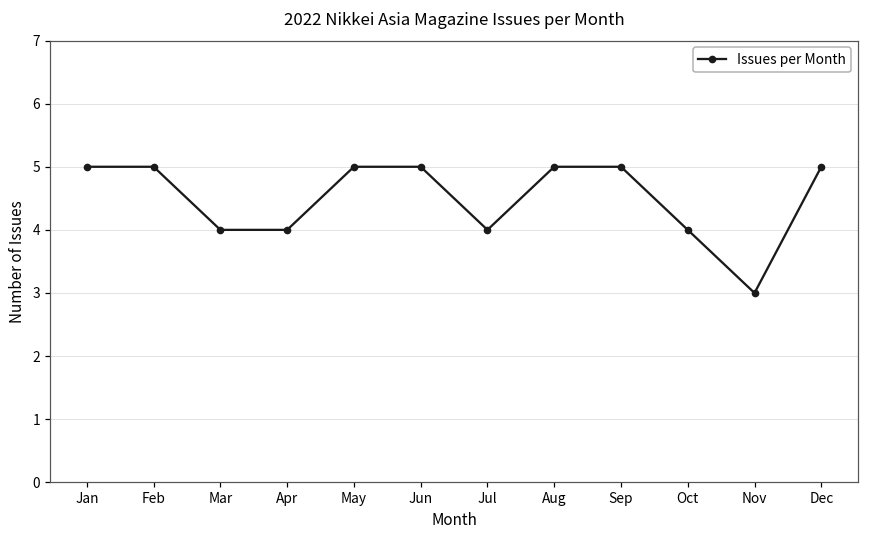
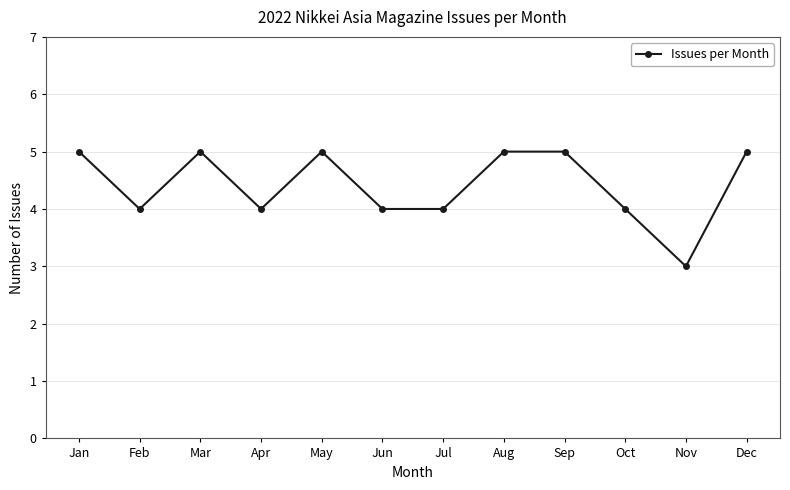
Feb: 5 -> 4
Mar: 4 -> 5
Jun: 5 -> 4
